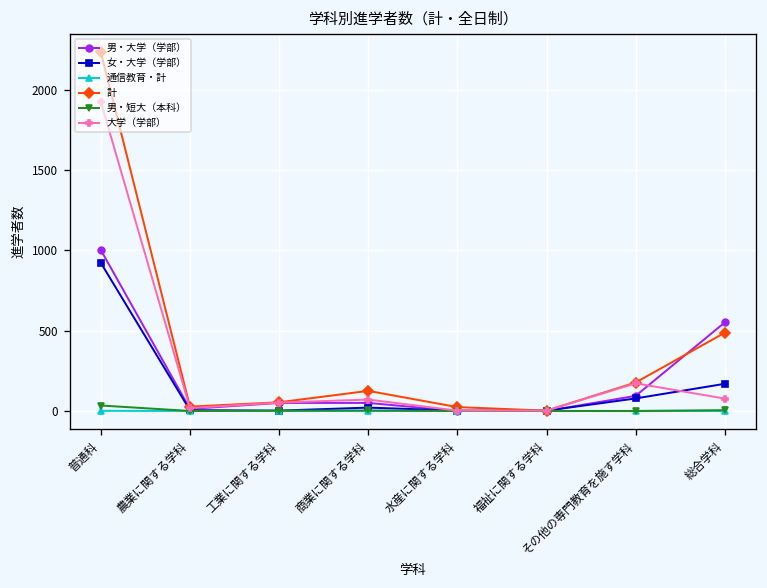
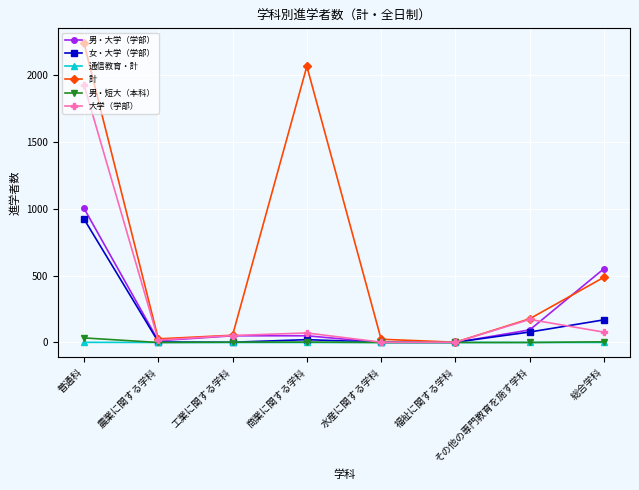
計, 商業に関する学科: 130 -> 2060
